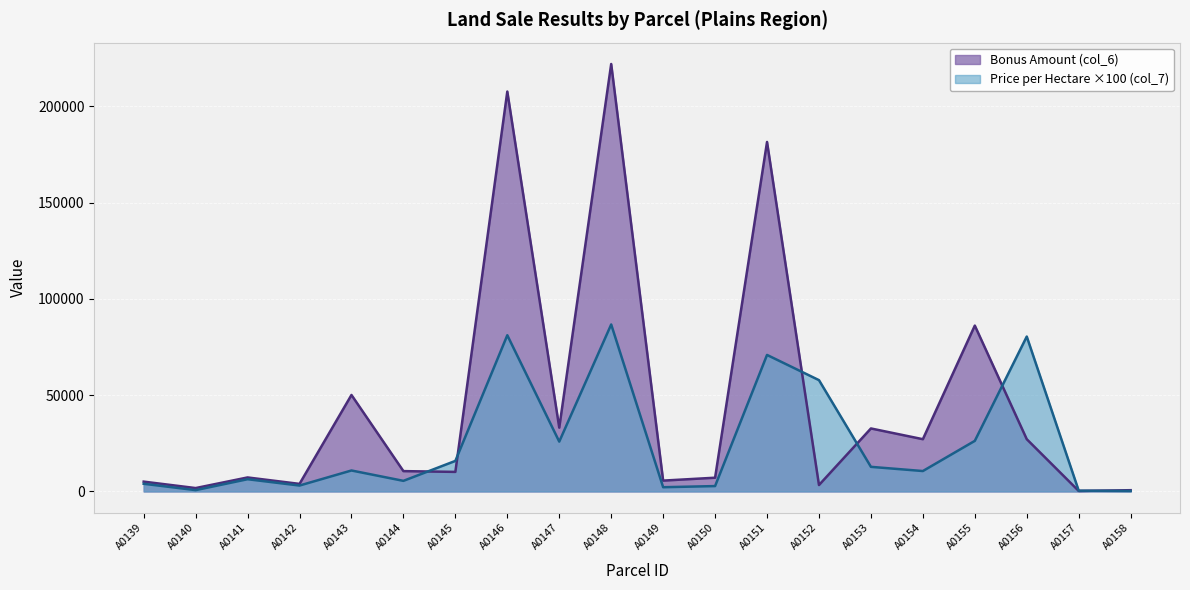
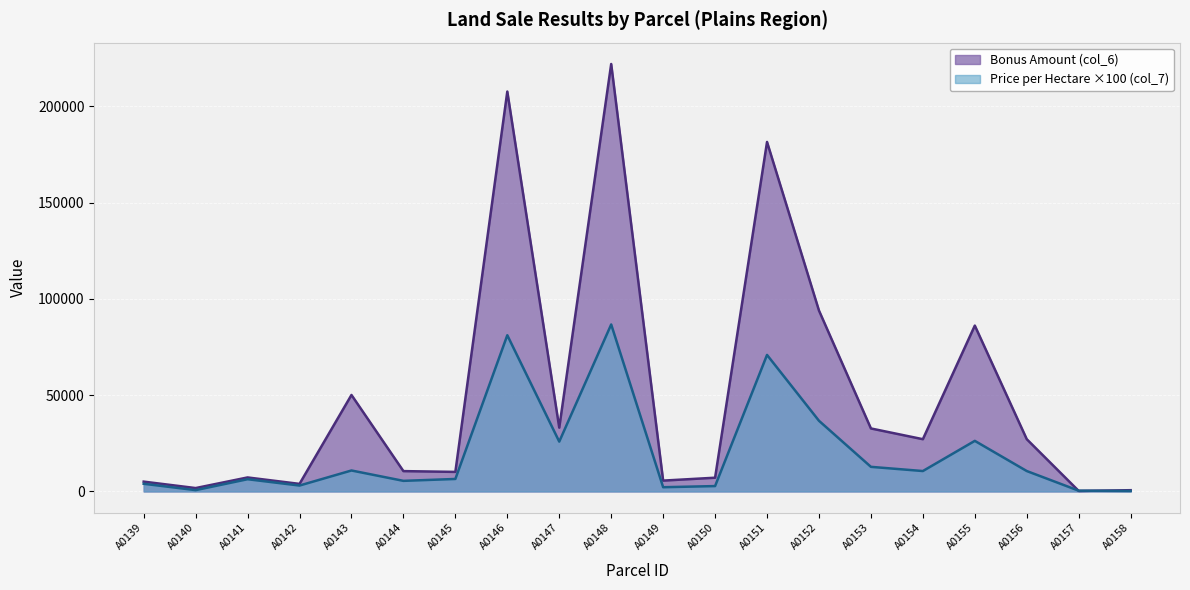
Price per Hectare ×100 (col_7), A0145: 16000 -> 6000
Bonus Amount (col_6), A0152: 3000 -> 94000
Price per Hectare ×100 (col_7), A0152: 58000 -> 37000
Price per Hectare ×100 (col_7), A0156: 80000 -> 11000
